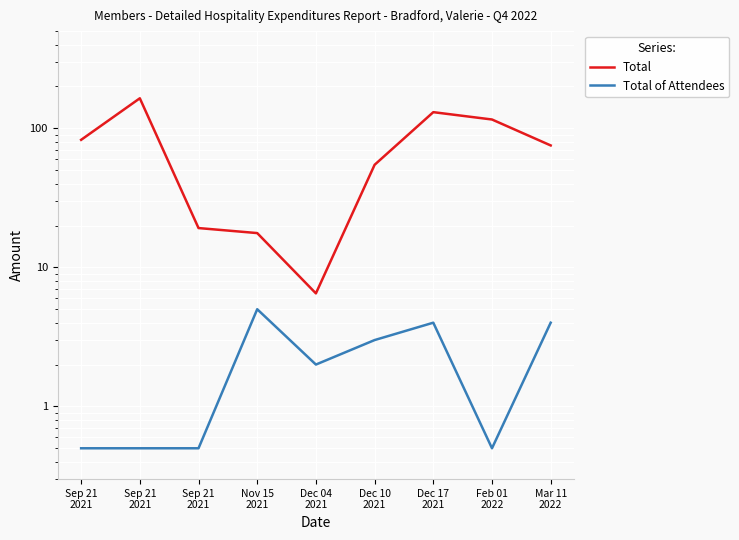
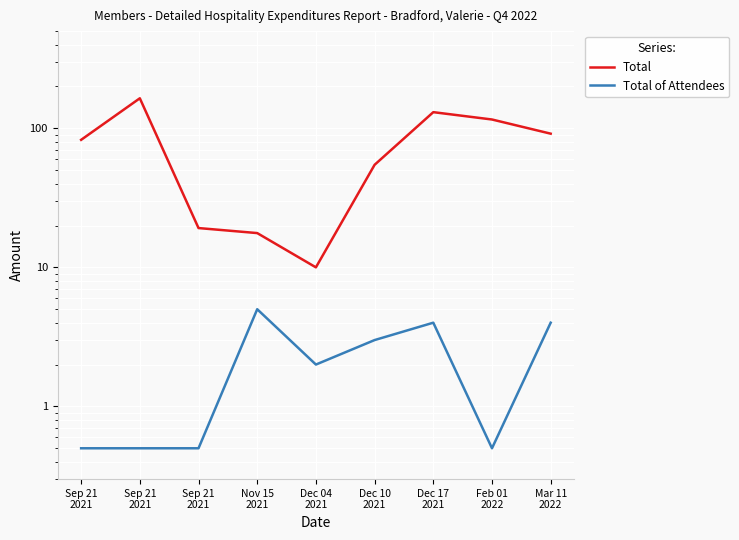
Total, Dec 04 2021: 7 -> 10
Total, Mar 11 2022: 80 -> 90
